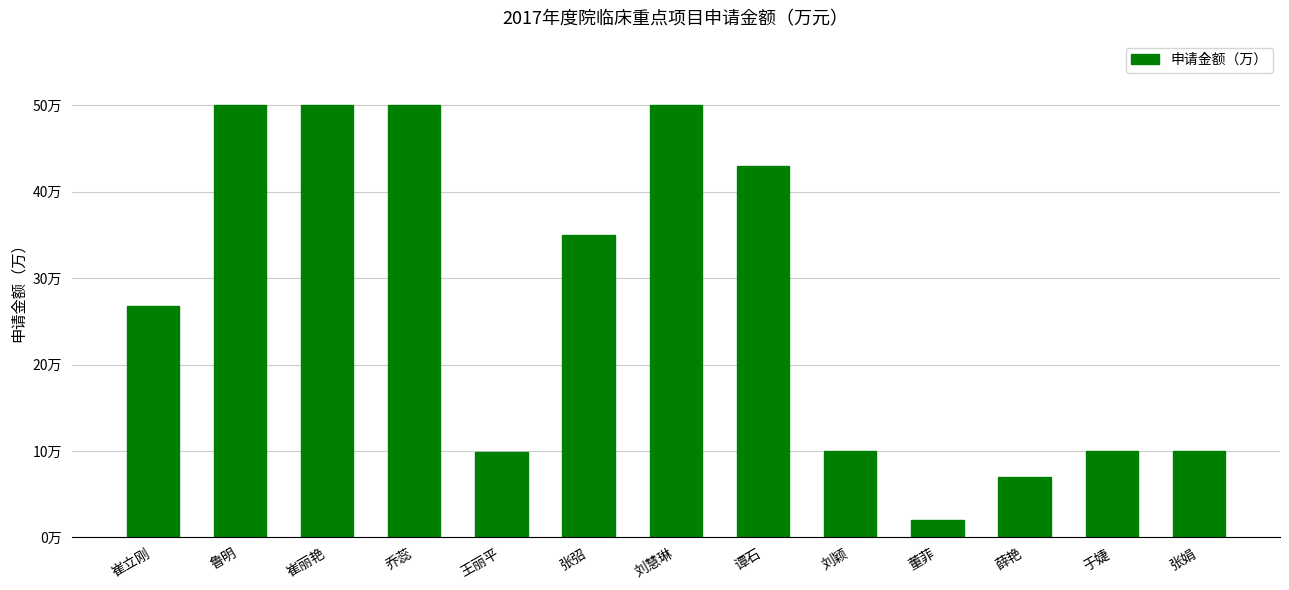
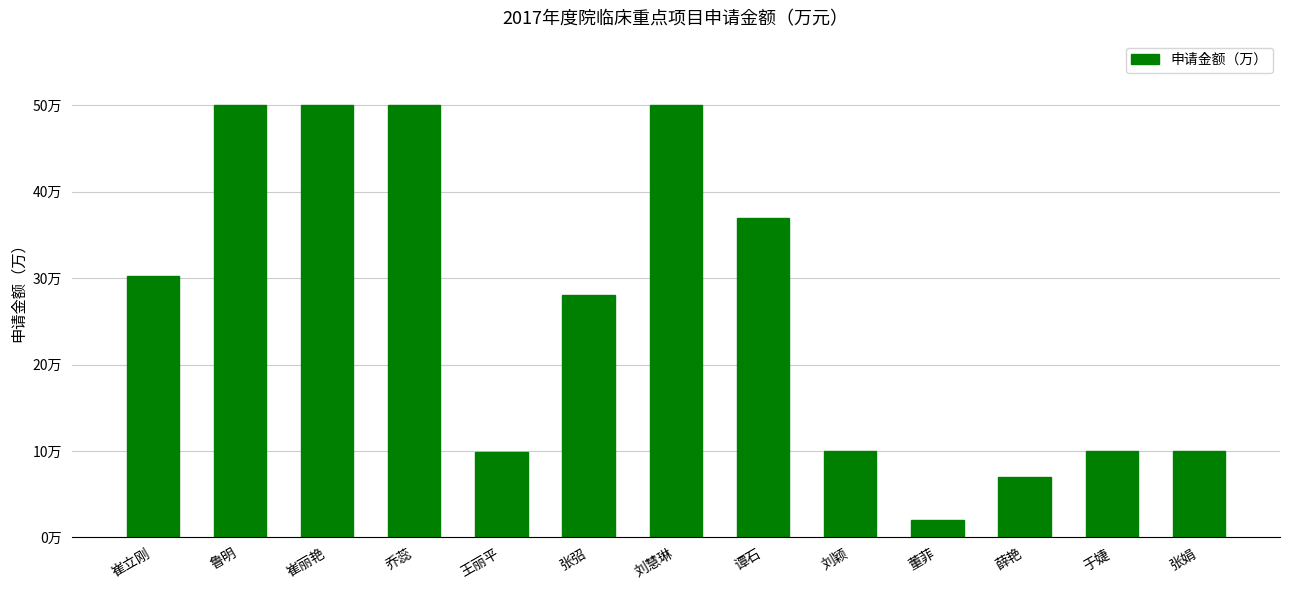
崔立刚: 27万 -> 30万
张弨: 35万 -> 28万
谭石: 43万 -> 37万
